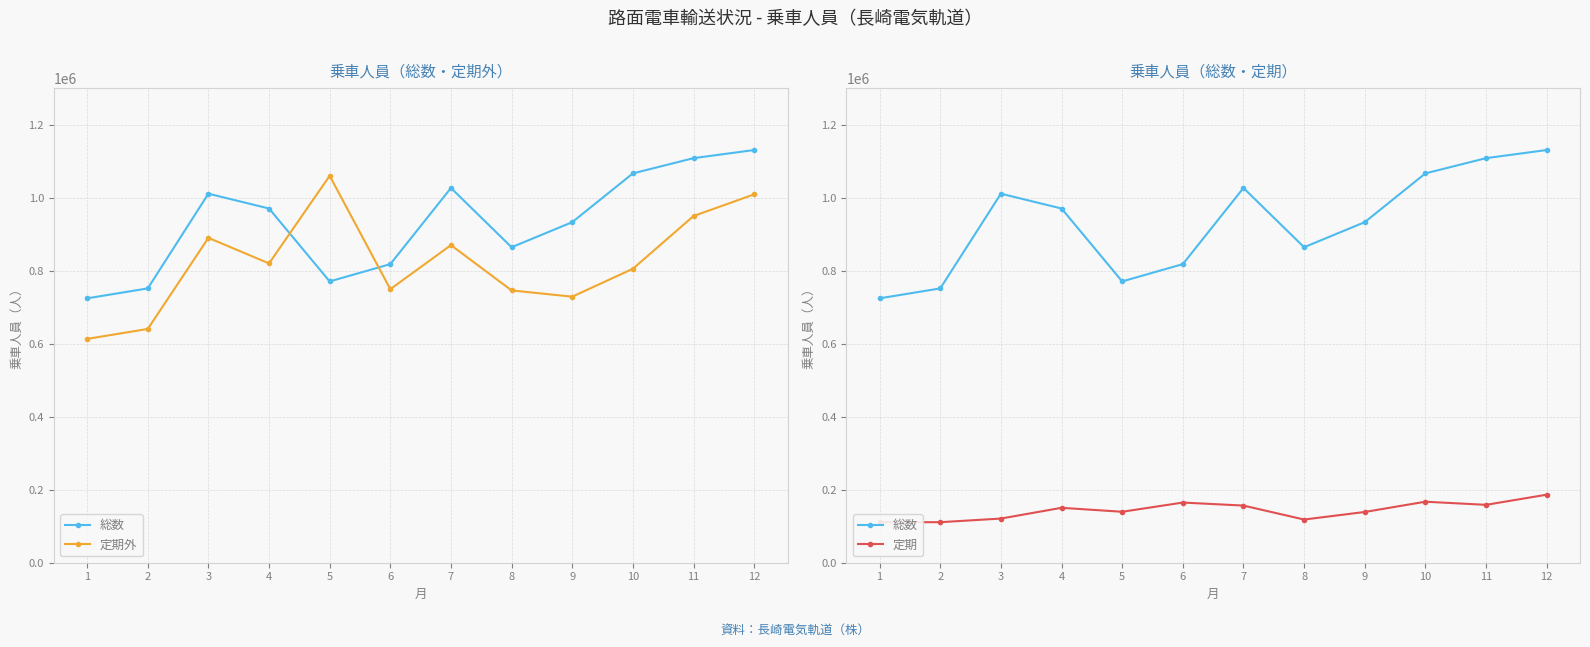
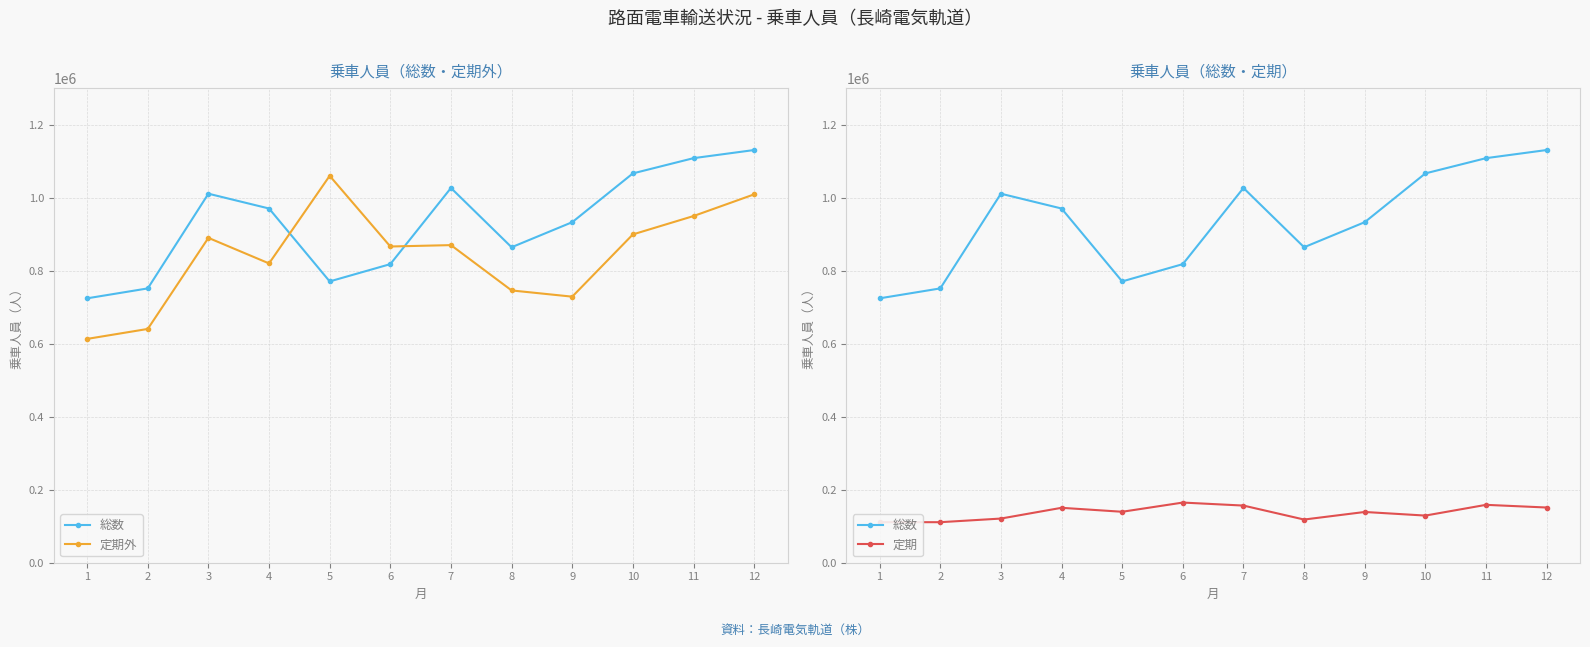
乗車人員（総数・定期外）, 定期外, 6: 750000 -> 870000
乗車人員（総数・定期外）, 定期外, 10: 810000 -> 900000
乗車人員（総数・定期）, 定期, 10: 170000 -> 130000
乗車人員（総数・定期）, 定期, 12: 190000 -> 150000
